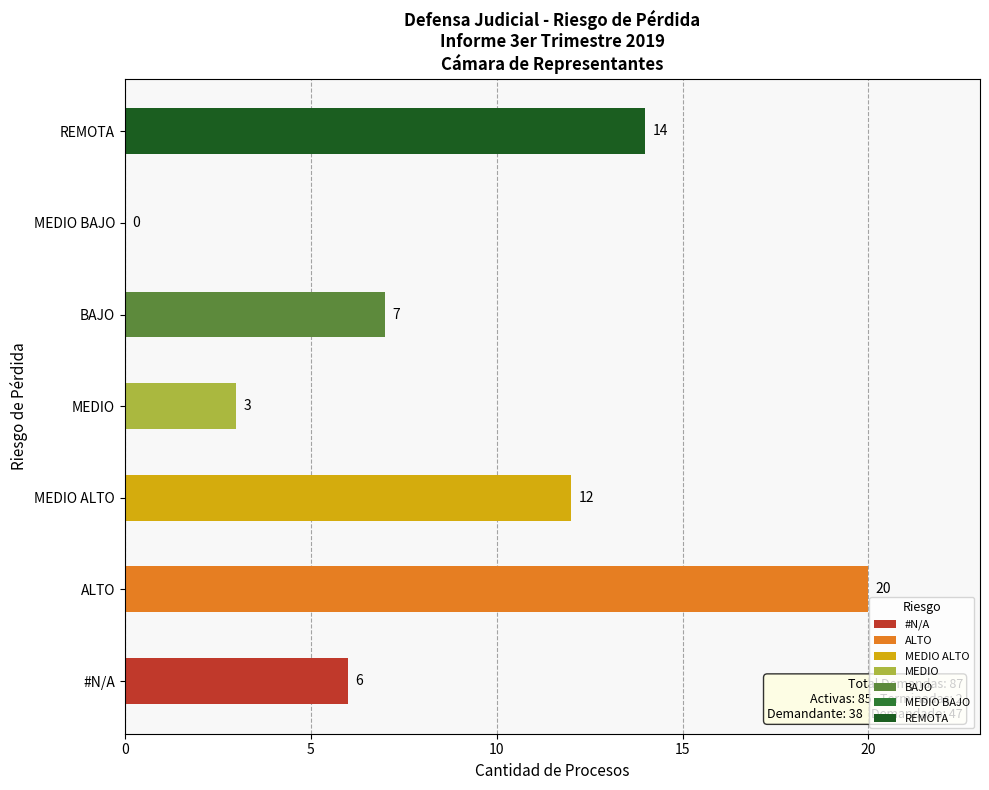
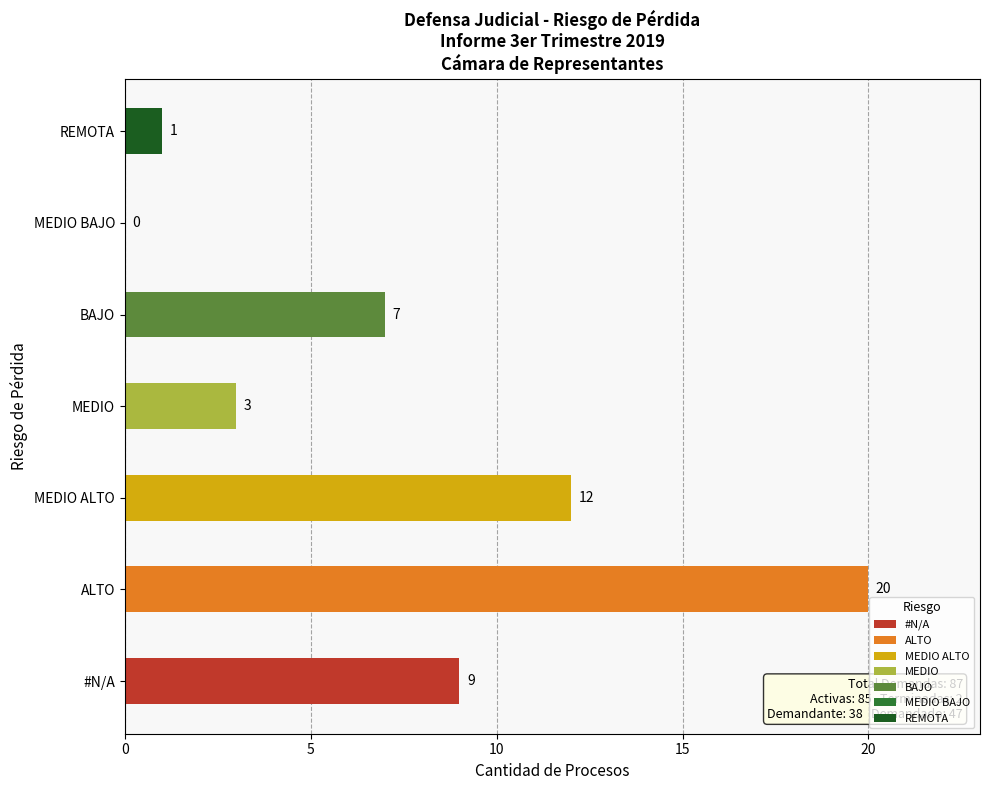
REMOTA: 14 -> 1
#N/A: 6 -> 9
